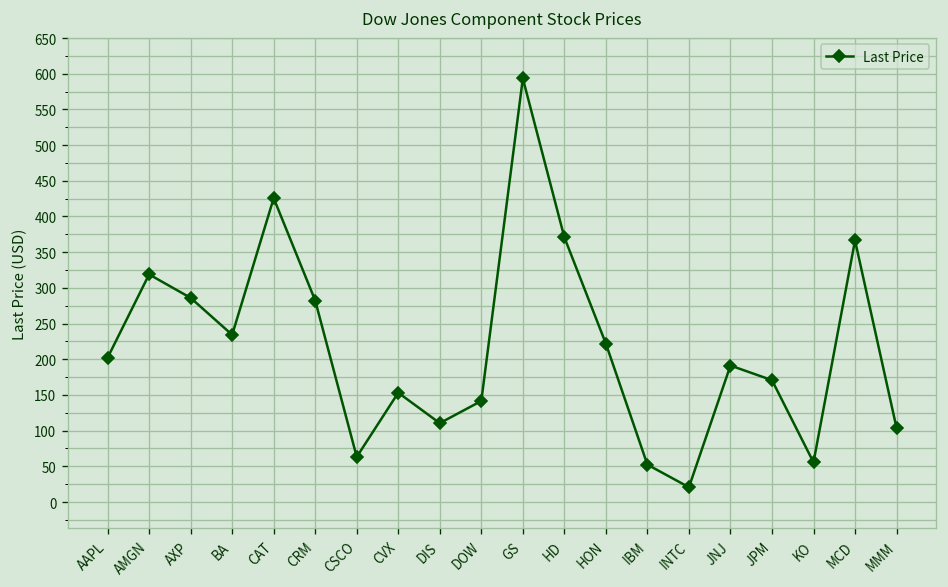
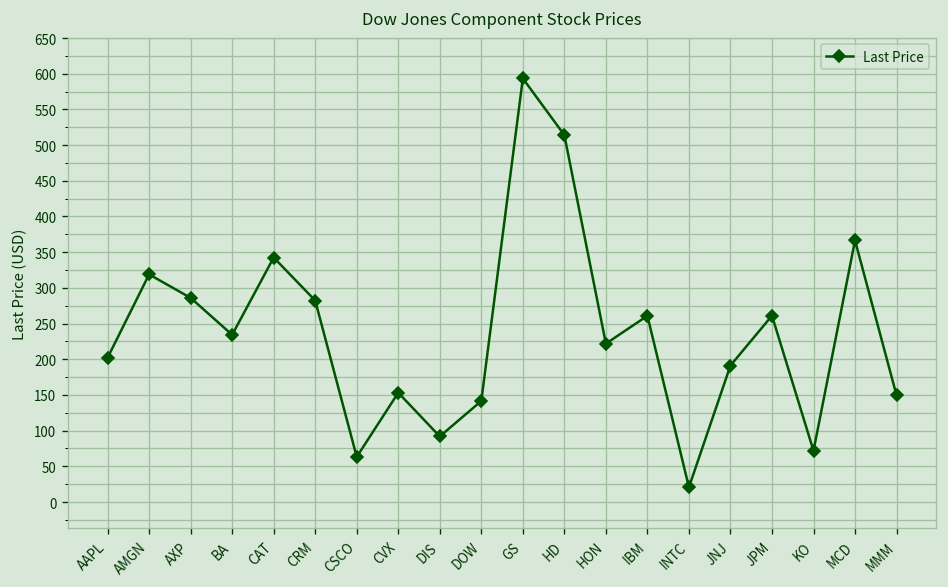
CAT: 430 -> 340
DIS: 110 -> 90
HD: 370 -> 510
IBM: 50 -> 260
JPM: 170 -> 260
KO: 60 -> 70
MMM: 100 -> 150
